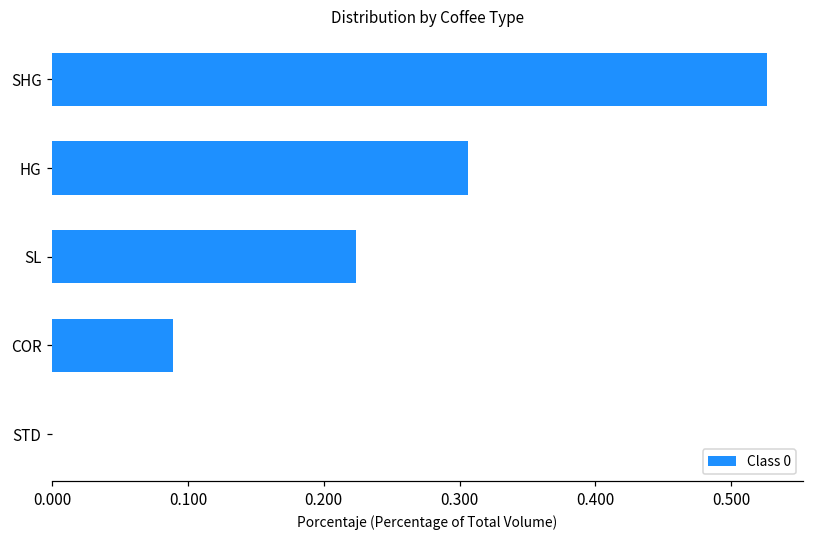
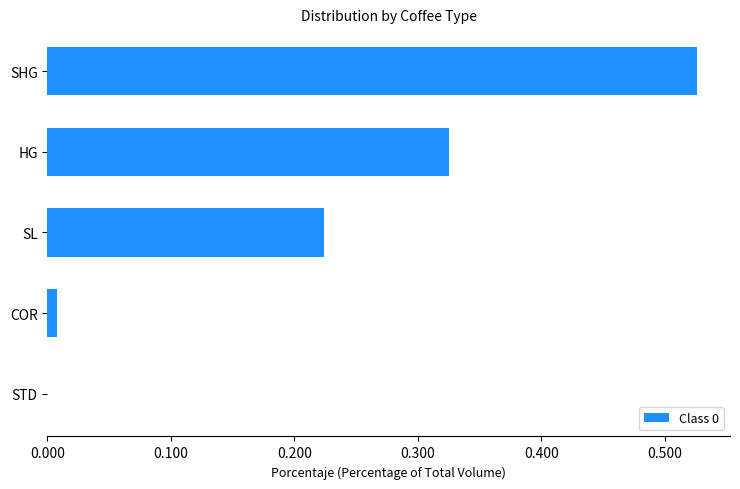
HG: 0.306 -> 0.325
COR: 0.089 -> 0.008
